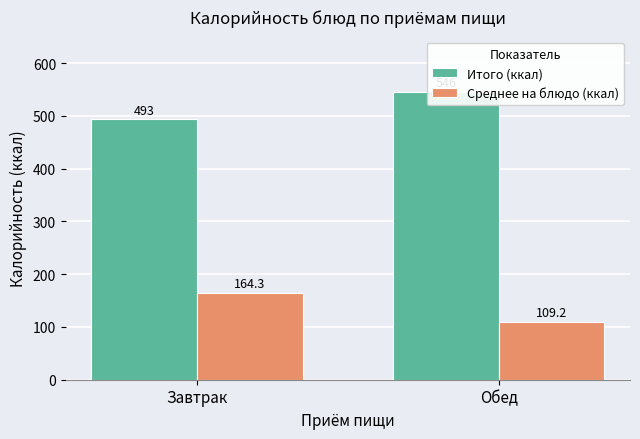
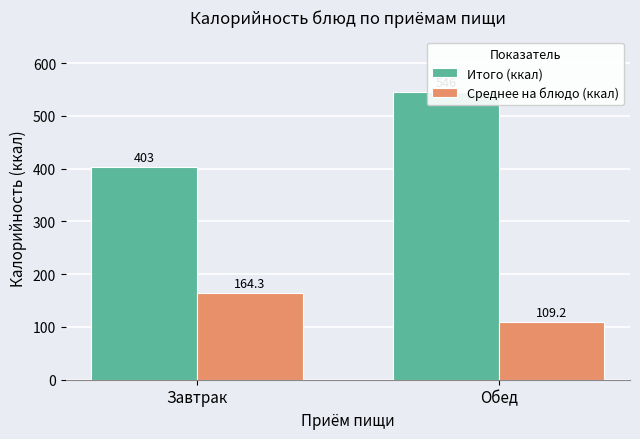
Итого (ккал), Завтрак: 493 -> 403
